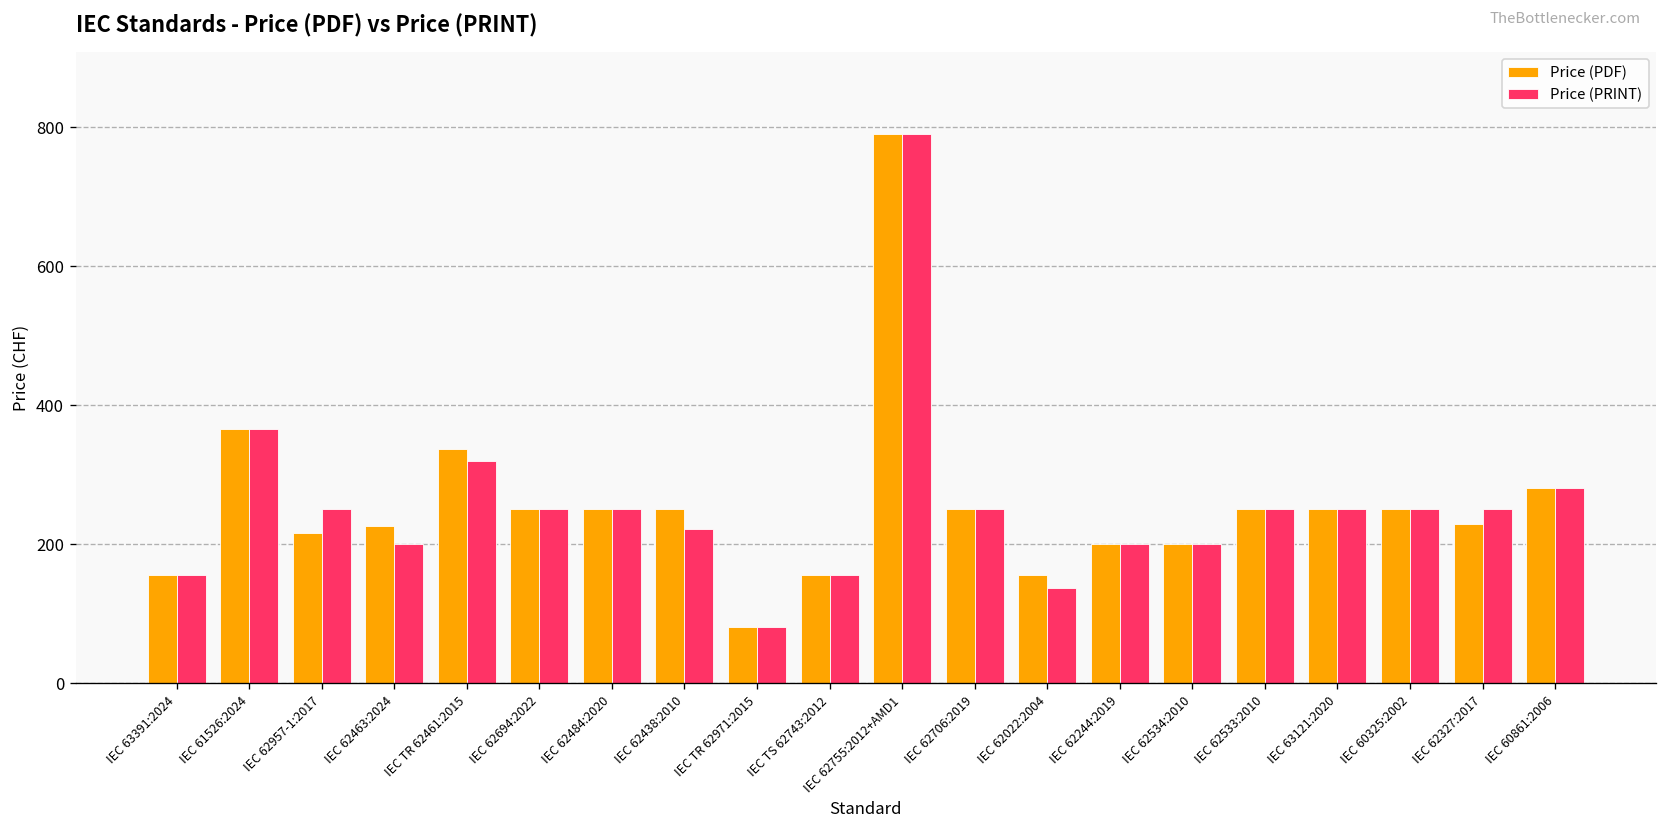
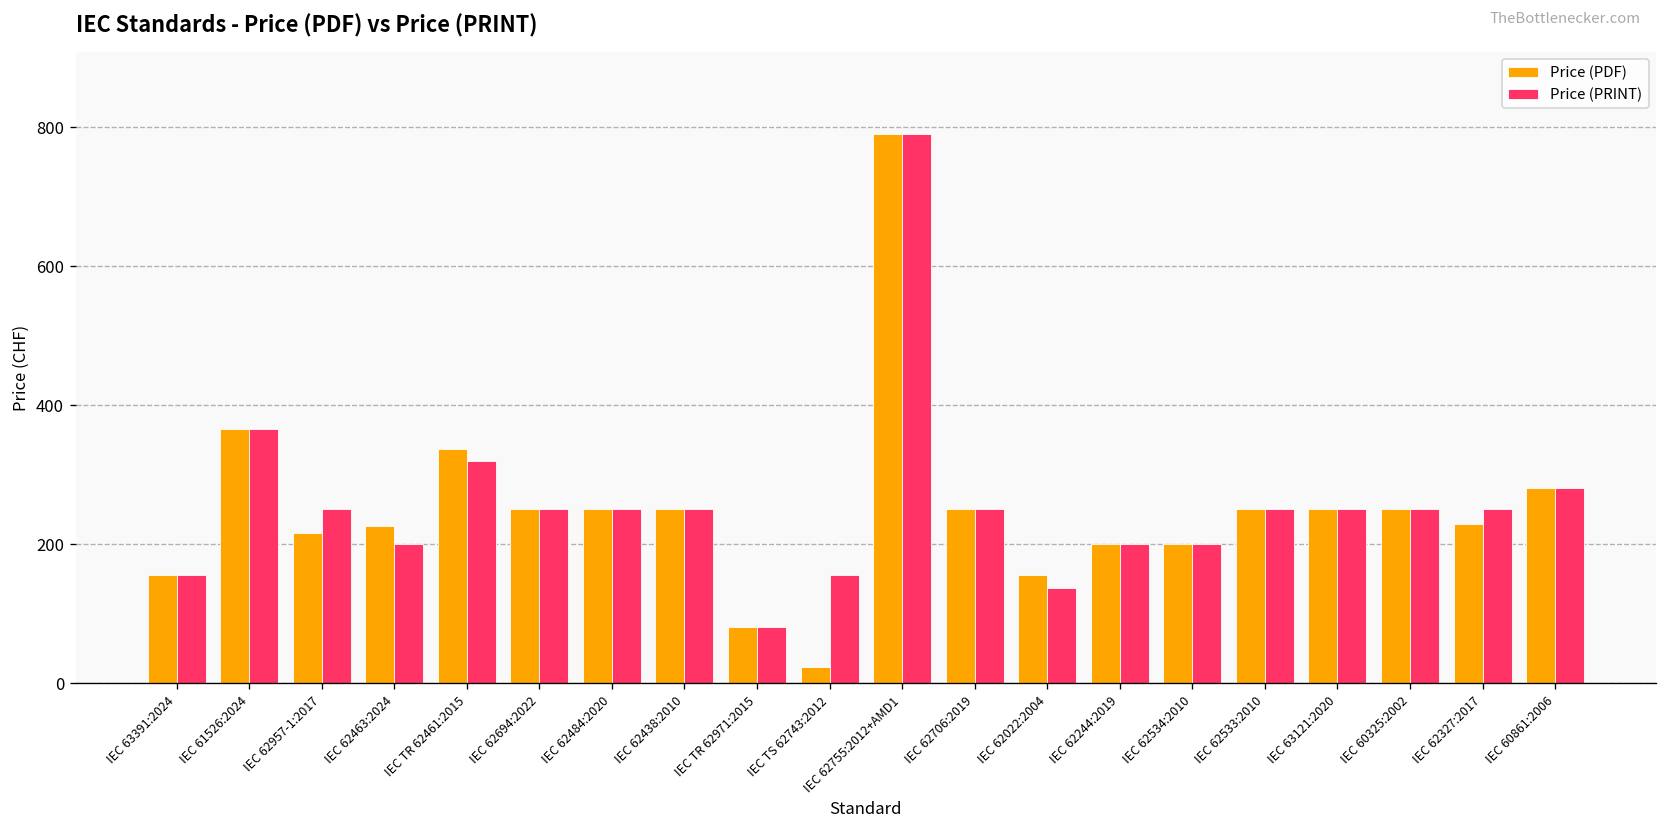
Price (PRINT), IEC 62438:2010: 220 -> 250
Price (PDF), IEC TS 62743:2012: 160 -> 20
